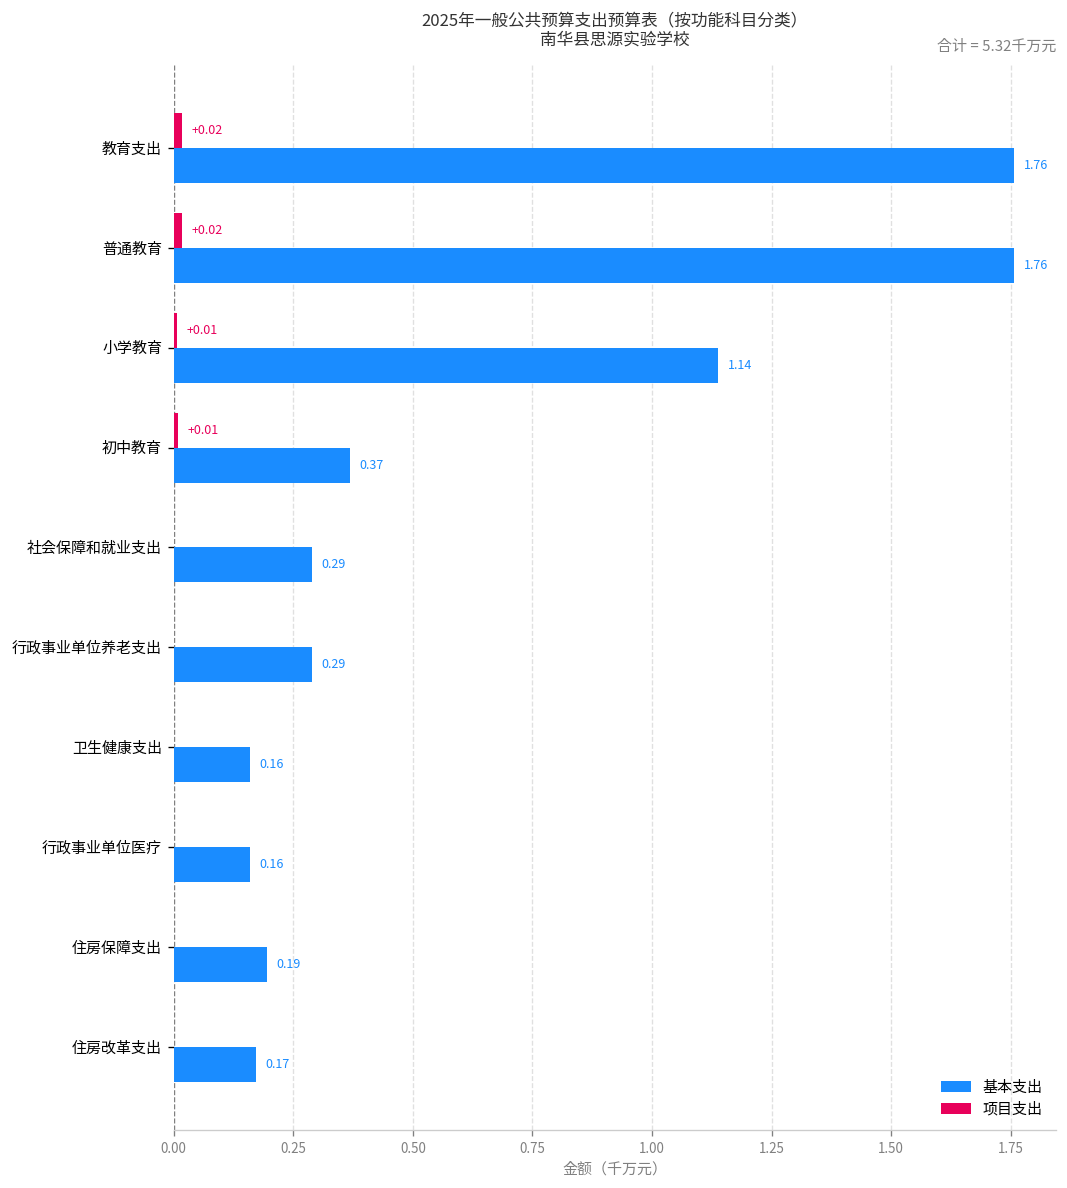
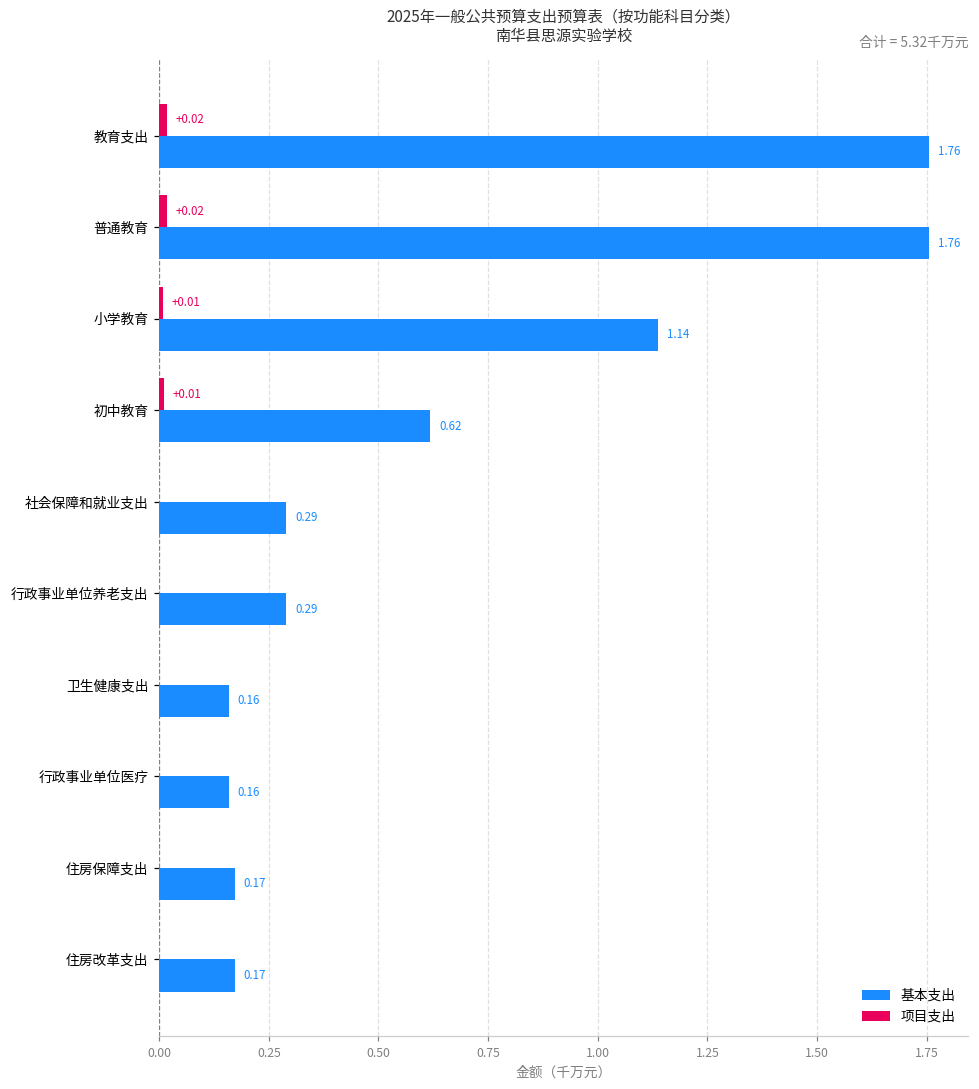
基本支出, 初中教育: 0.37 -> 0.62
基本支出, 住房保障支出: 0.19 -> 0.17
